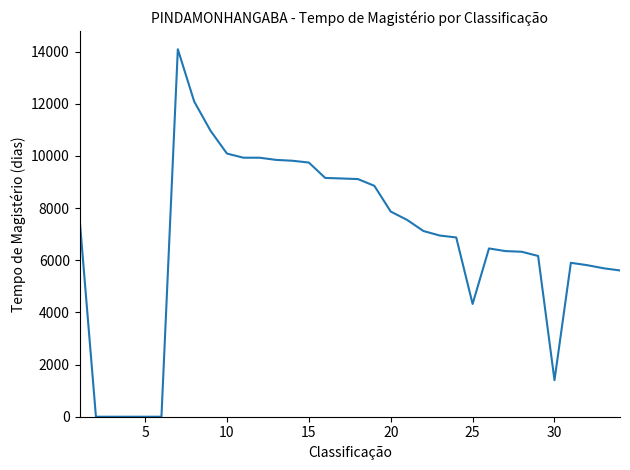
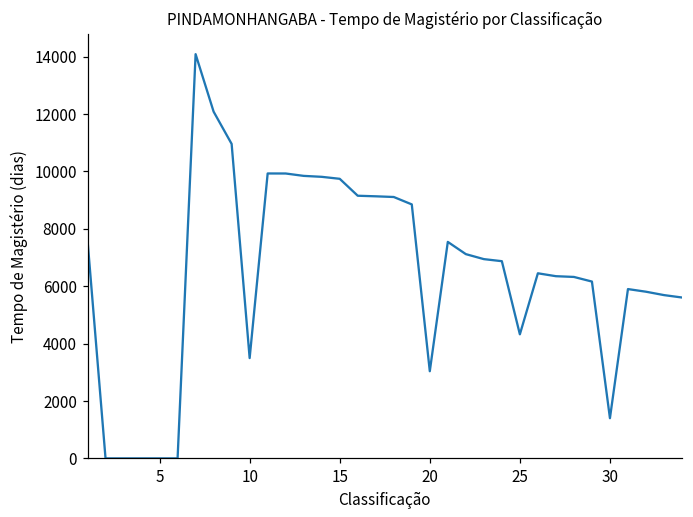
10: 10100 -> 3500
20: 7900 -> 3000
